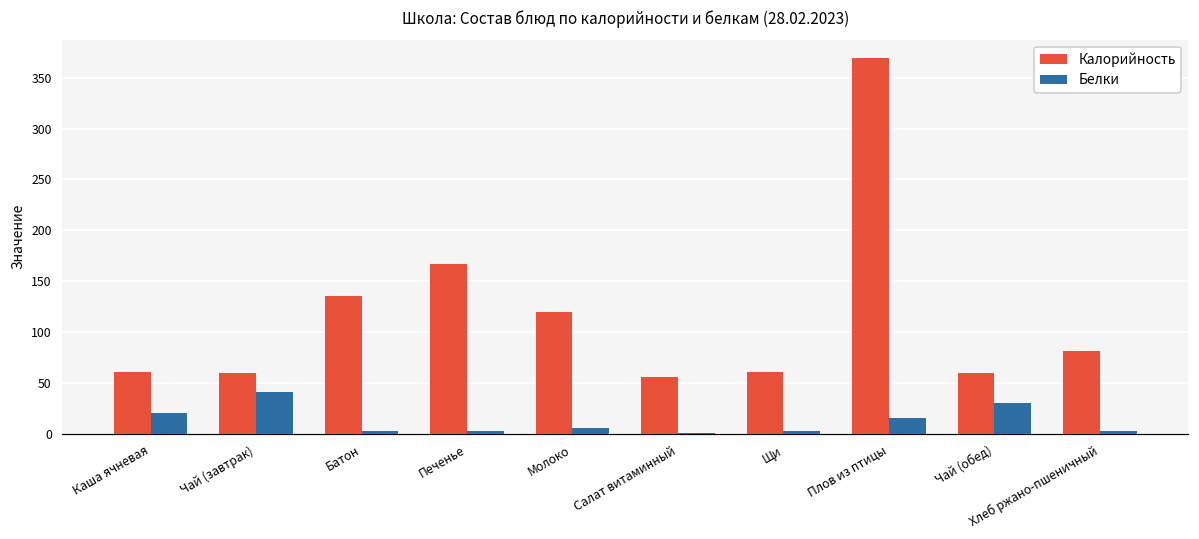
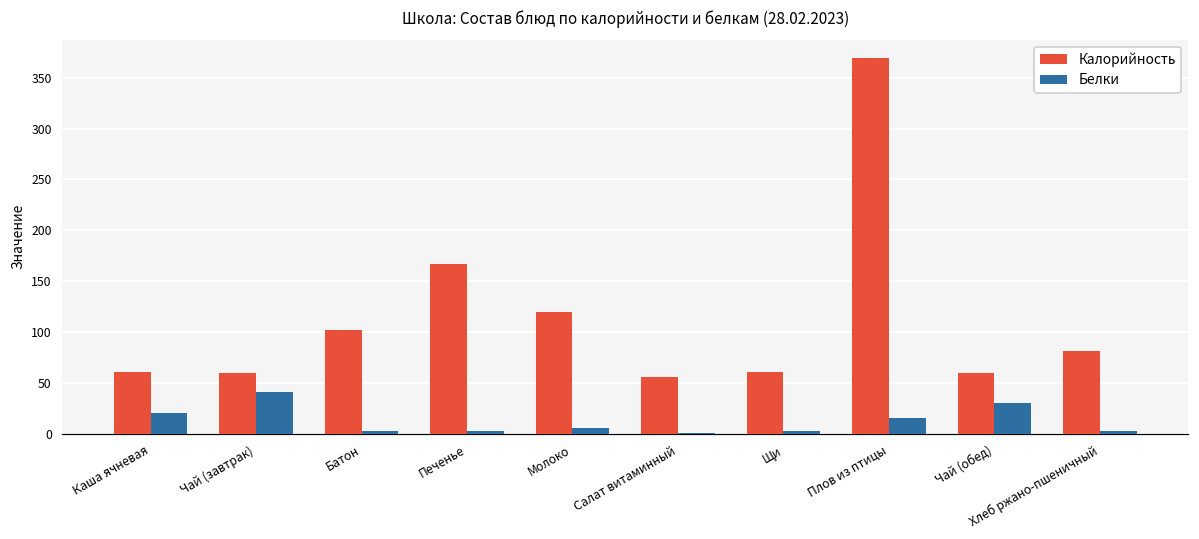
Калорийность, Батон: 140 -> 100
